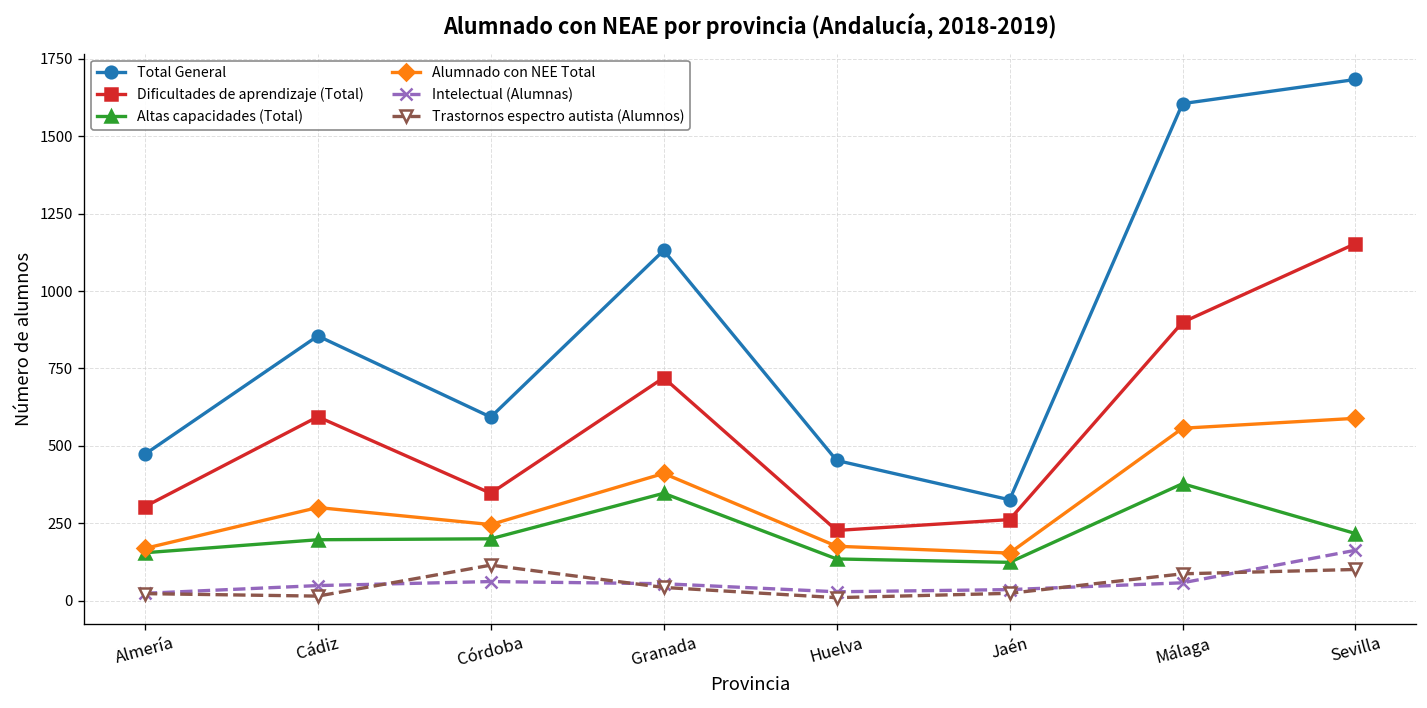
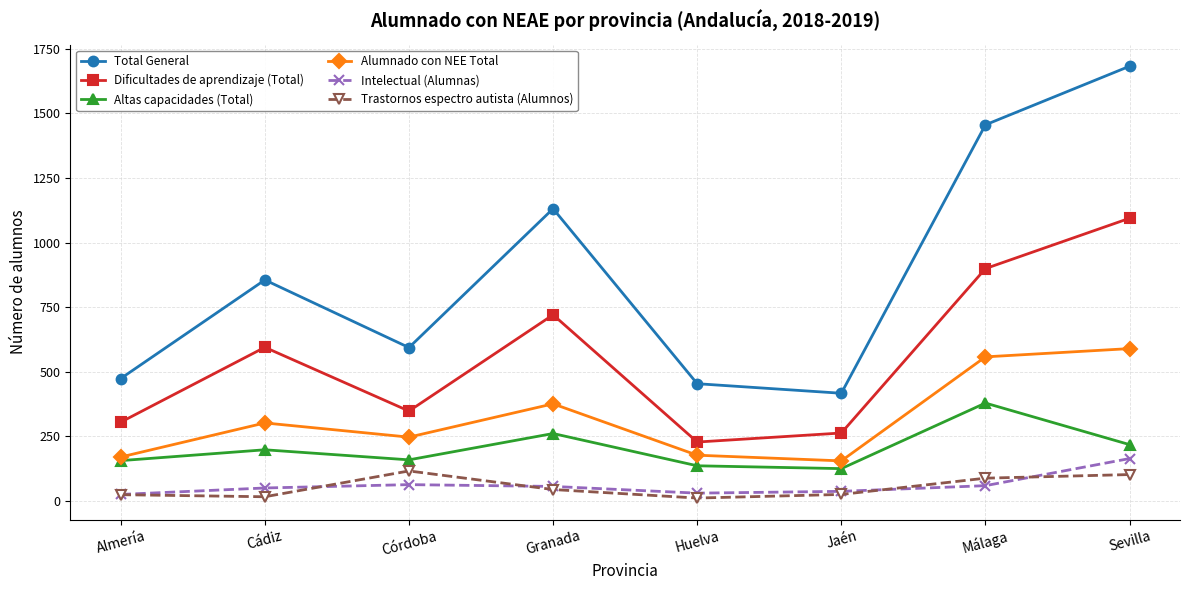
Altas capacidades (Total), Córdoba: 200 -> 160
Altas capacidades (Total), Granada: 350 -> 260
Alumnado con NEE Total, Granada: 410 -> 380
Total General, Jaén: 330 -> 420
Total General, Málaga: 1610 -> 1460
Dificultades de aprendizaje (Total), Sevilla: 1150 -> 1090
